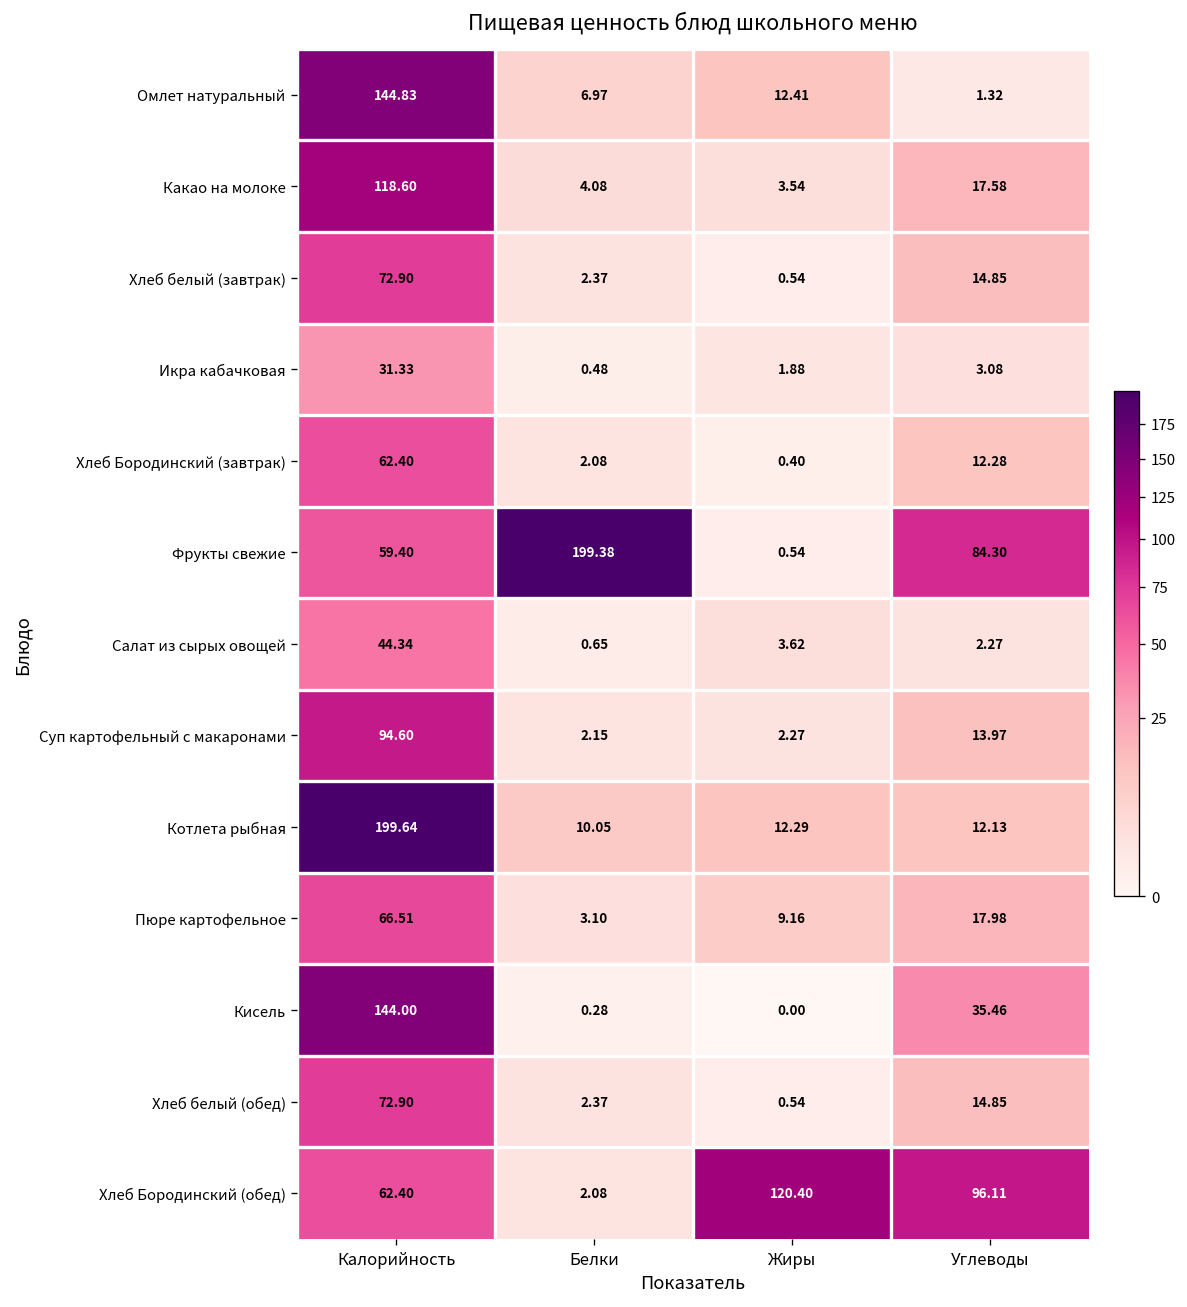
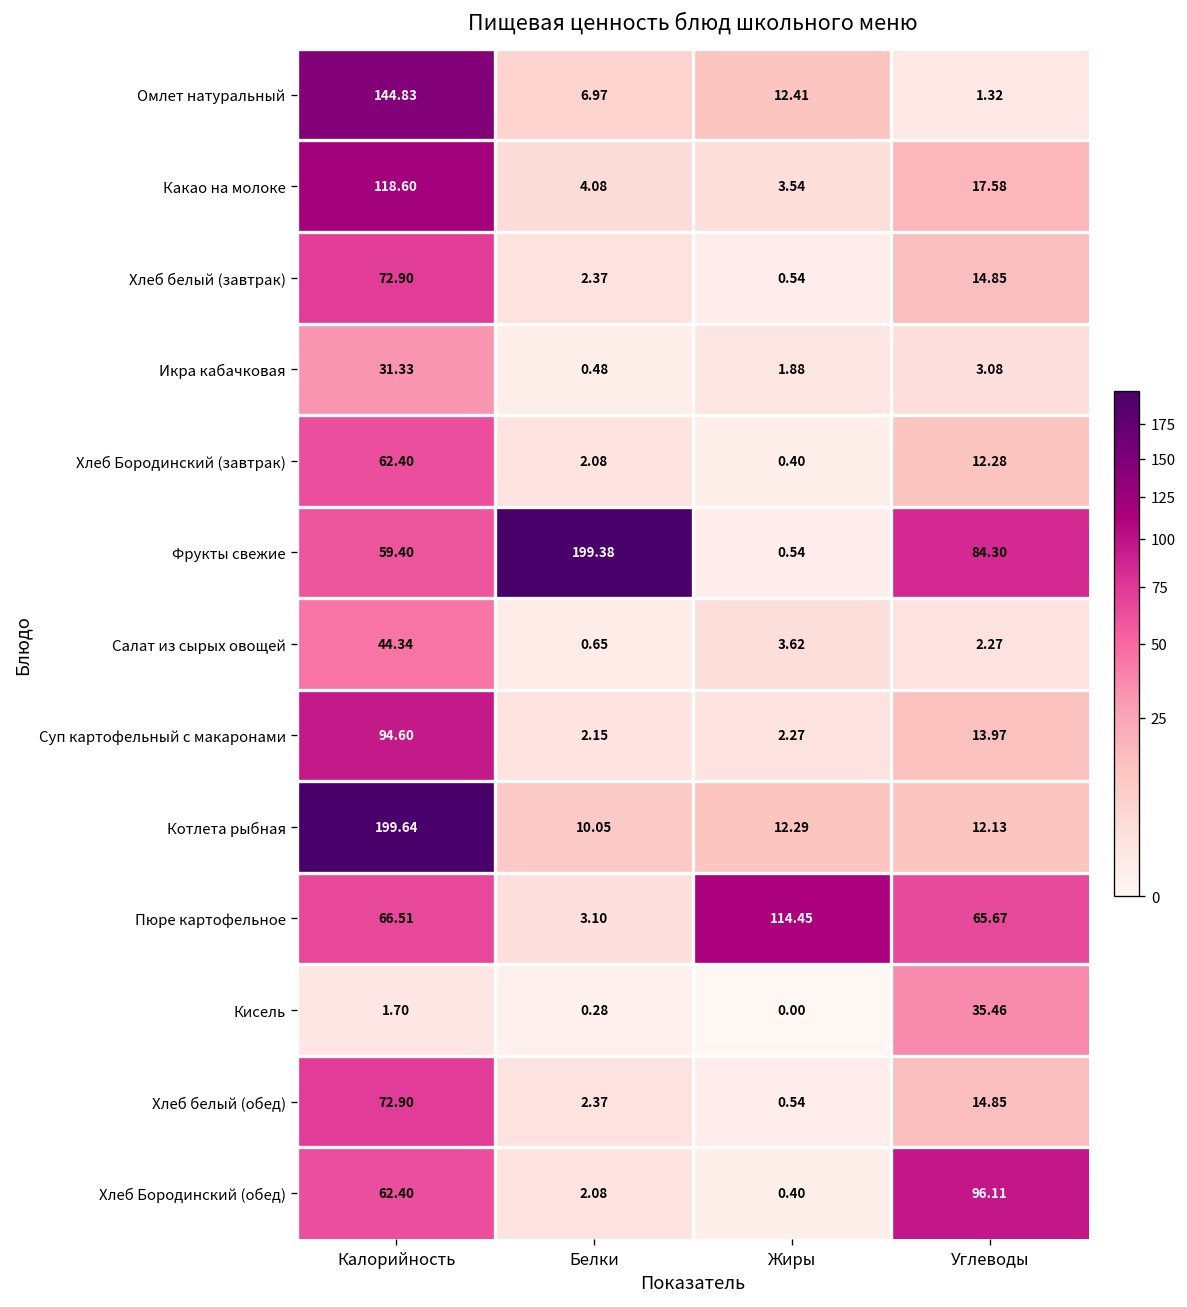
Пюре картофельное, Жиры: 9.16 -> 114.45
Пюре картофельное, Углеводы: 17.98 -> 65.67
Кисель, Калорийность: 144.00 -> 1.70
Хлеб Бородинский (обед), Жиры: 120.40 -> 0.40
